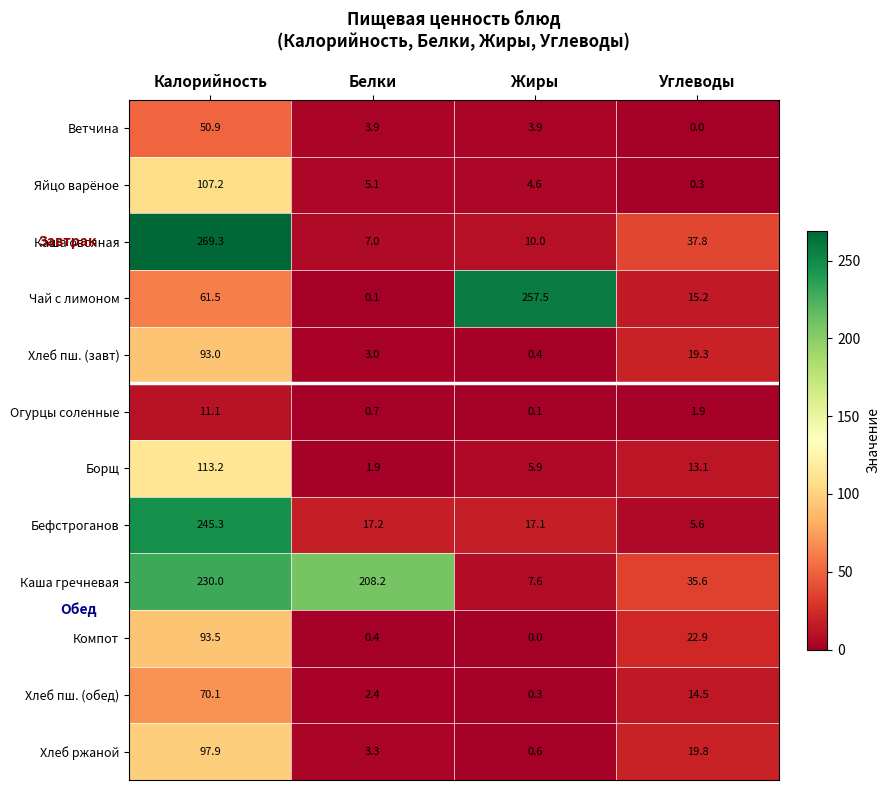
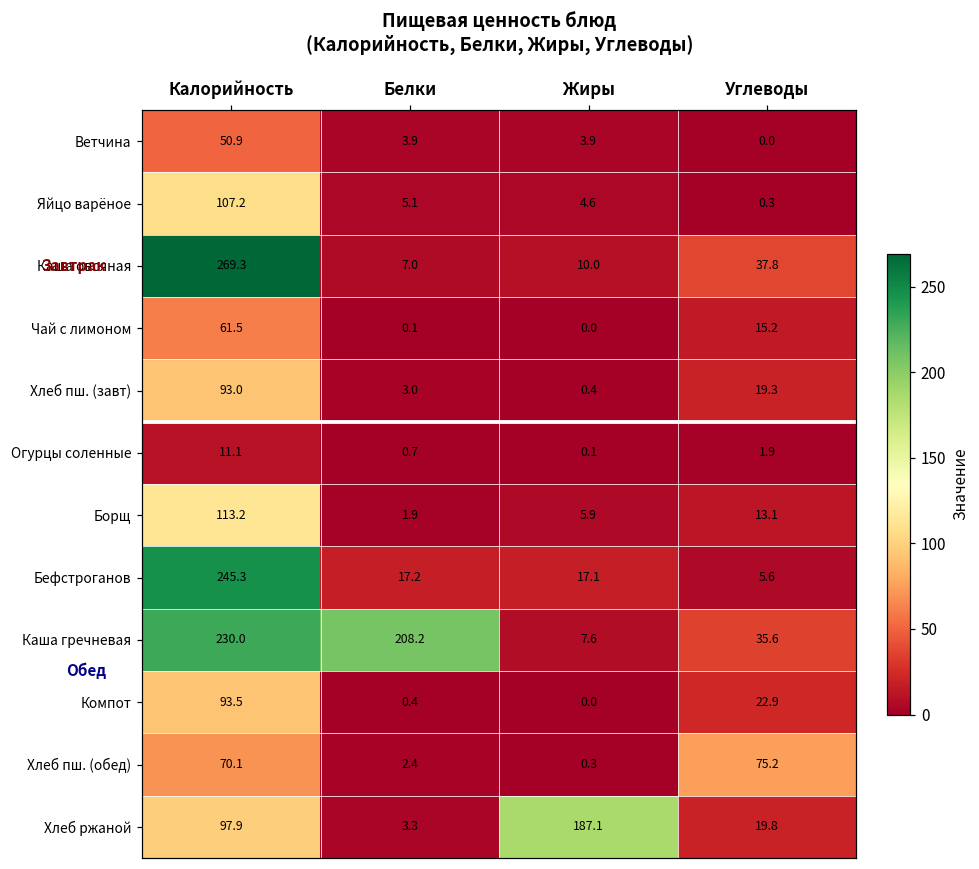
Чай с лимоном, Жиры: 257.5 -> 0.0
Хлеб пш. (обед), Углеводы: 14.5 -> 75.2
Хлеб ржаной, Жиры: 0.6 -> 187.1
